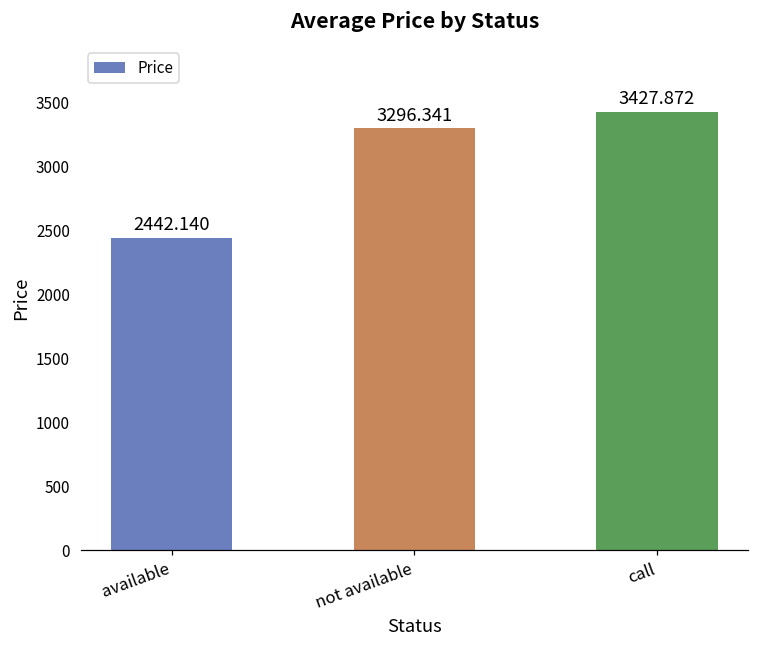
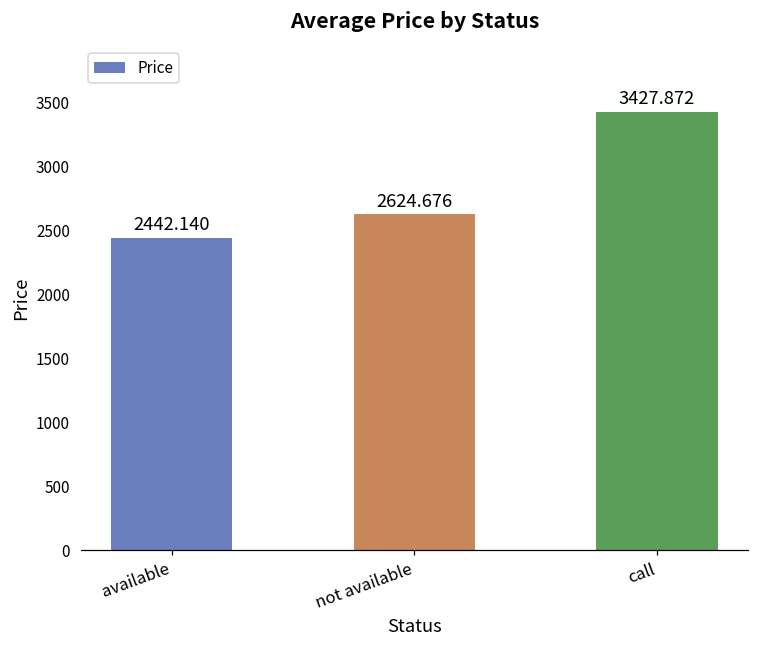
not available: 3296.341 -> 2624.676
